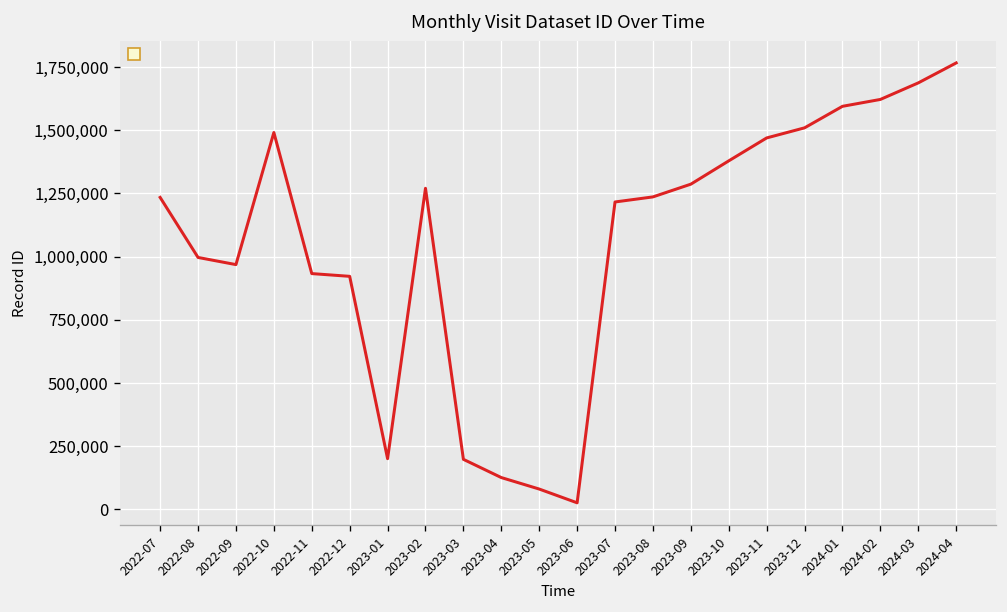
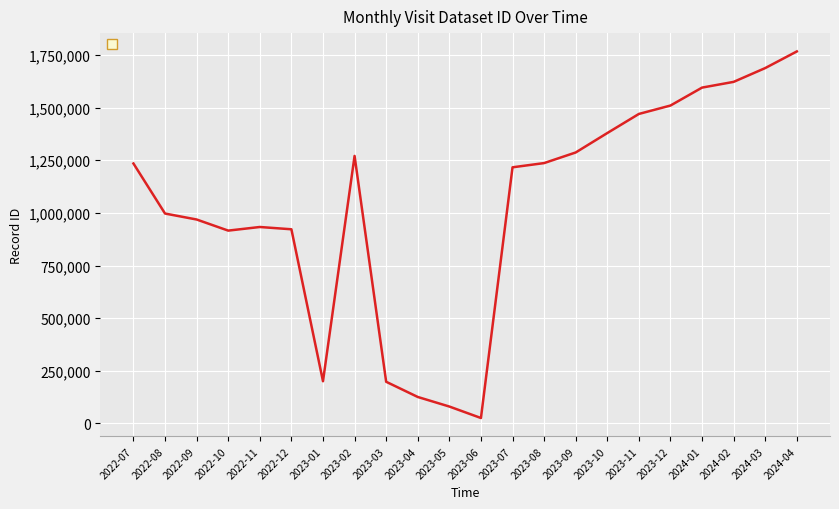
2022-10: 1,490,000 -> 920,000
